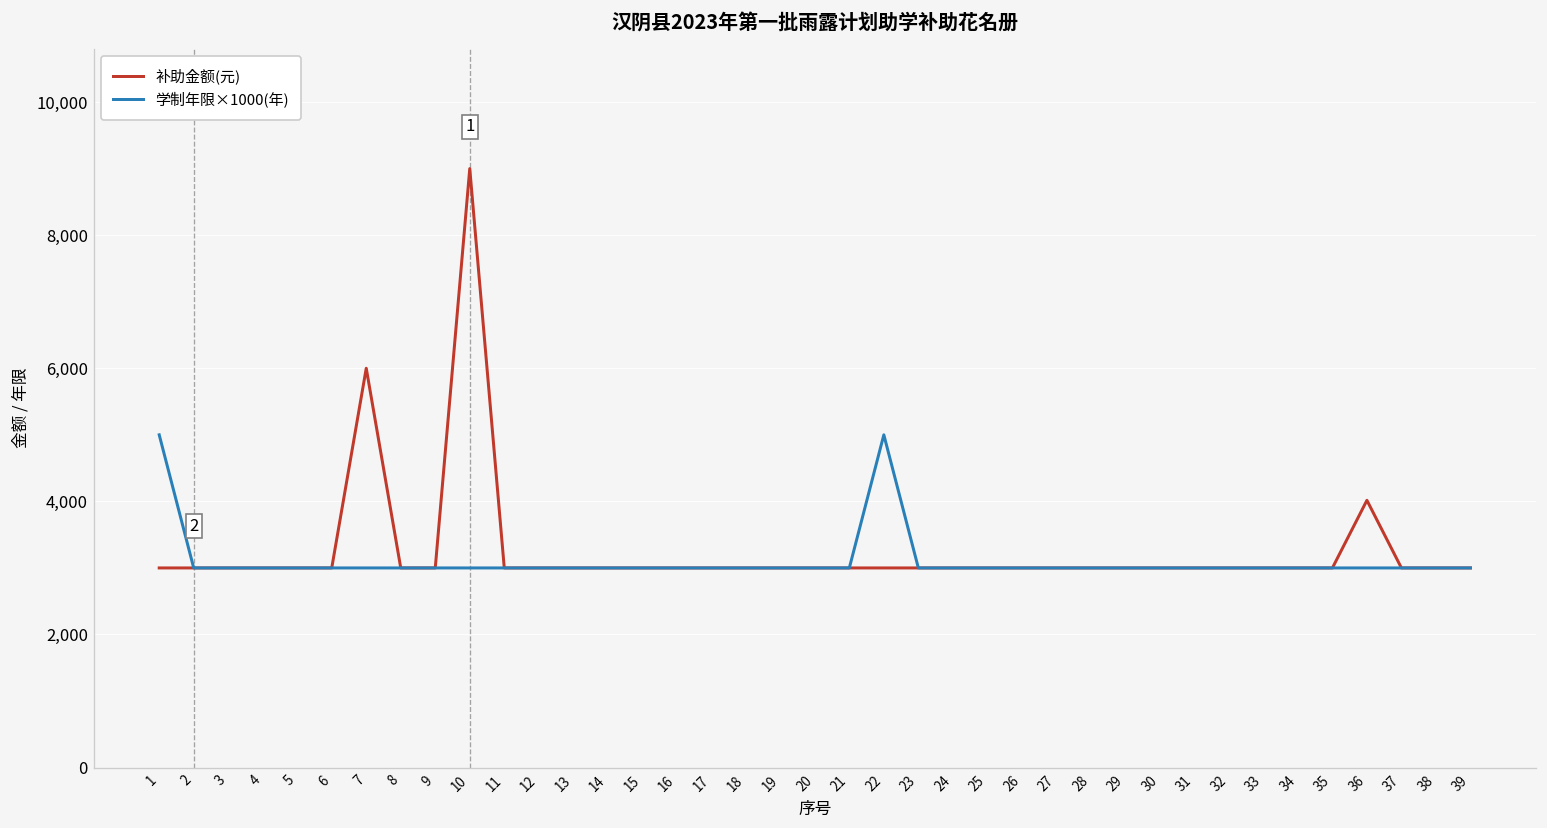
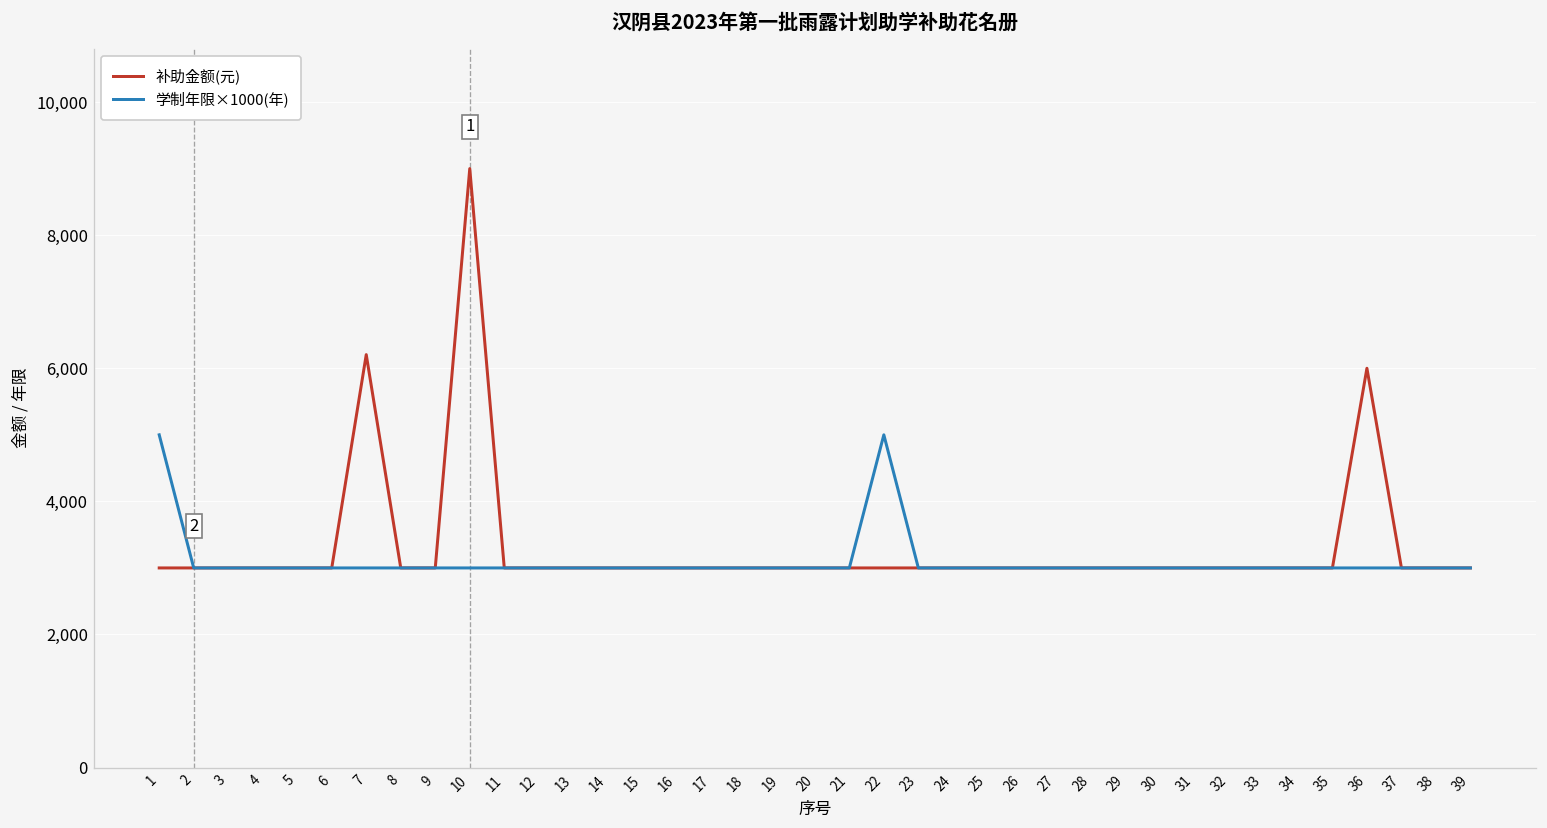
补助金额(元), 7: 6,000 -> 6,200
补助金额(元), 36: 4,000 -> 6,000
